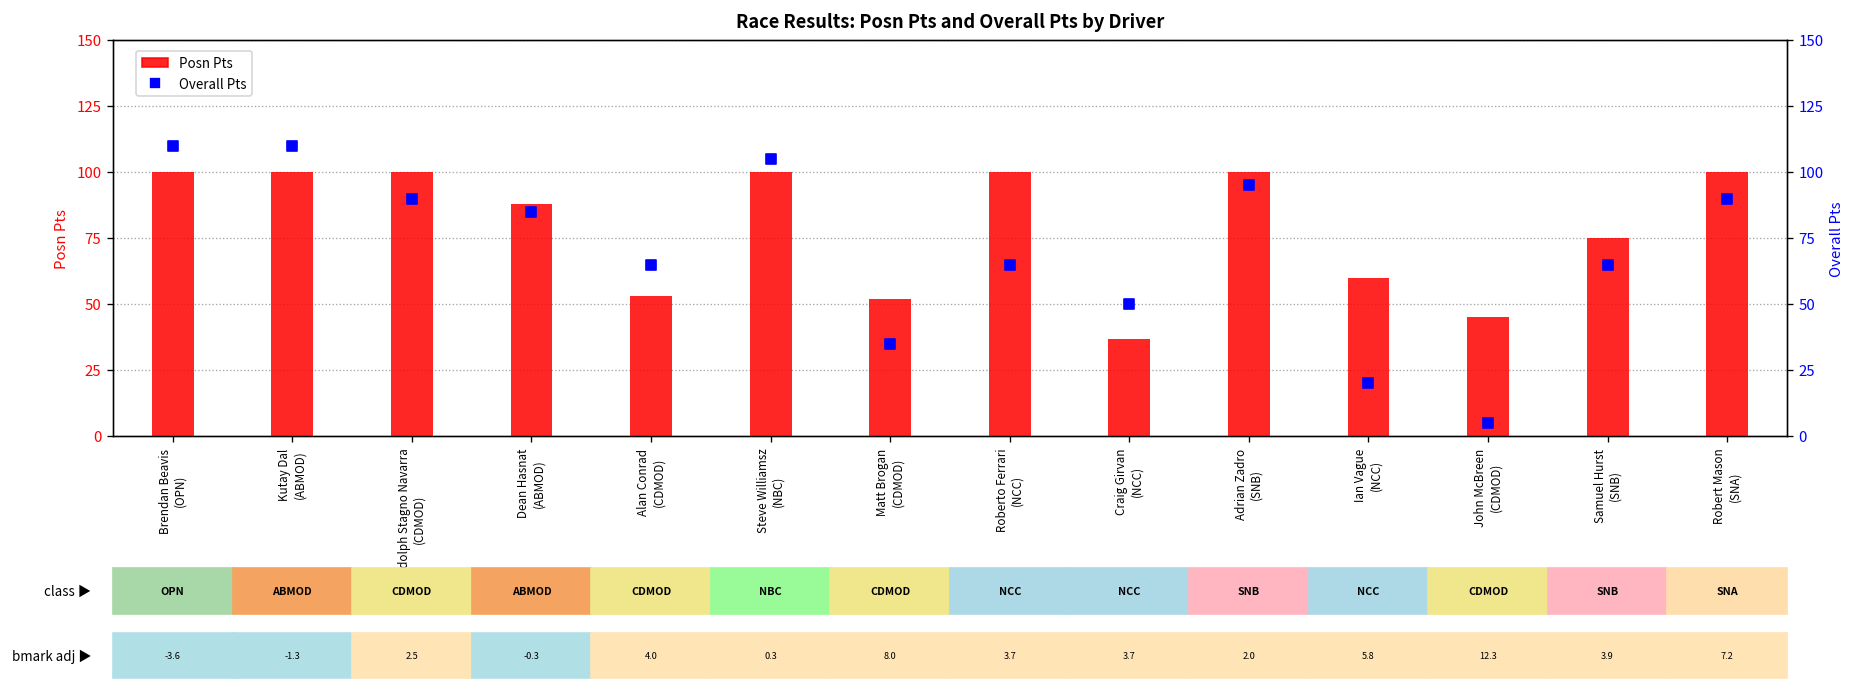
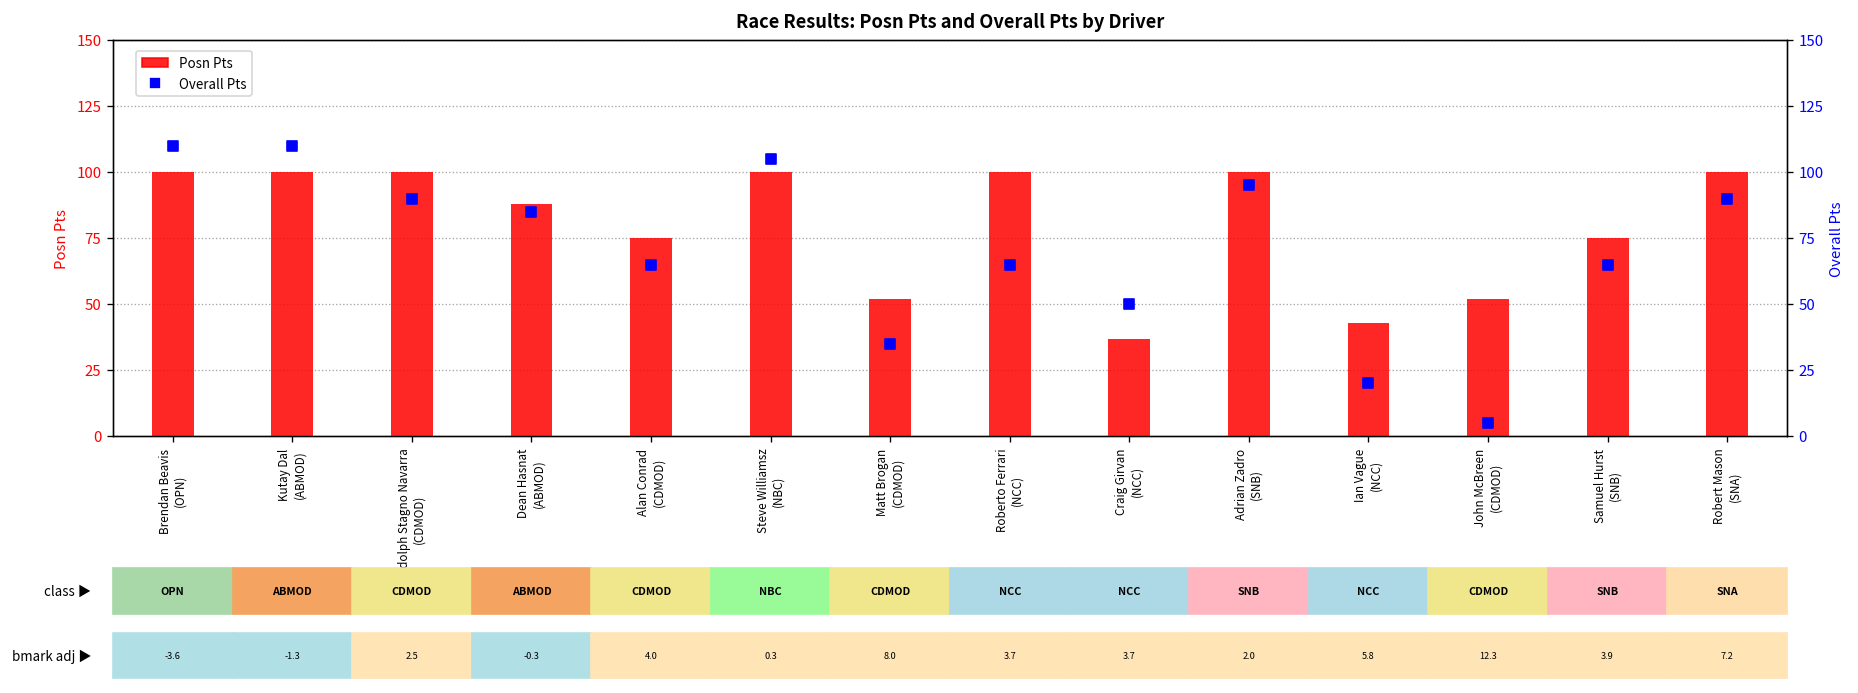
Posn Pts, Alan Conrad (CDMOD): 53 -> 75
Posn Pts, Ian Vague (NCC): 60 -> 43
Posn Pts, John McBreen (CDMOD): 45 -> 52
